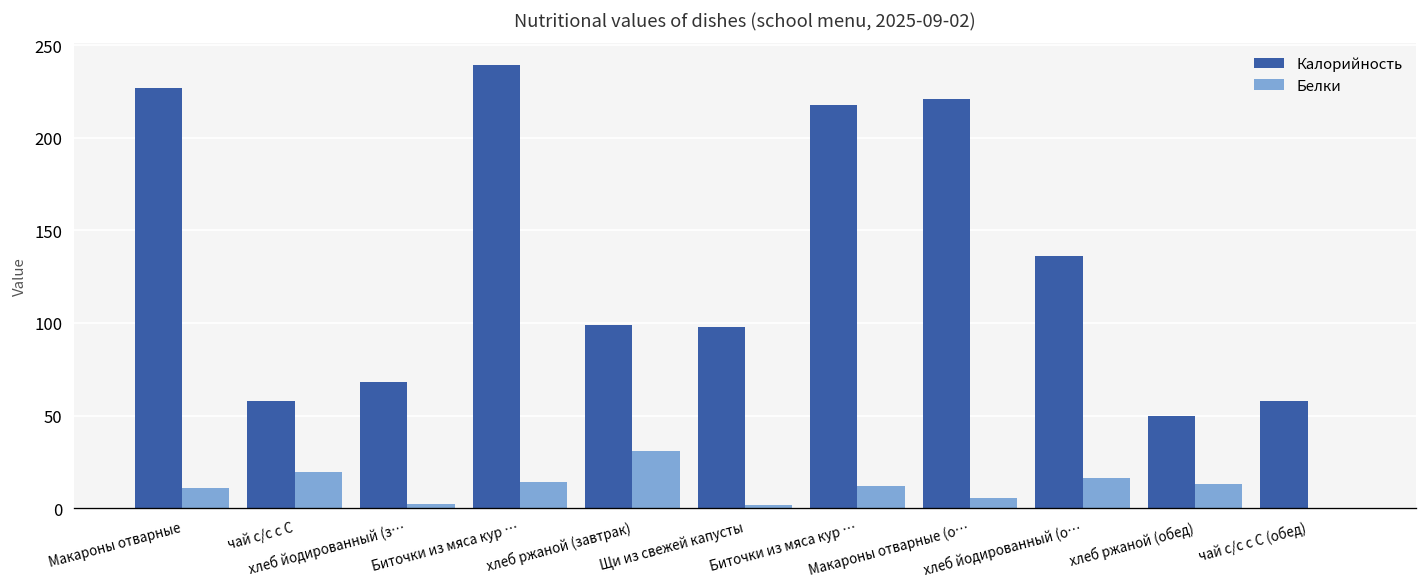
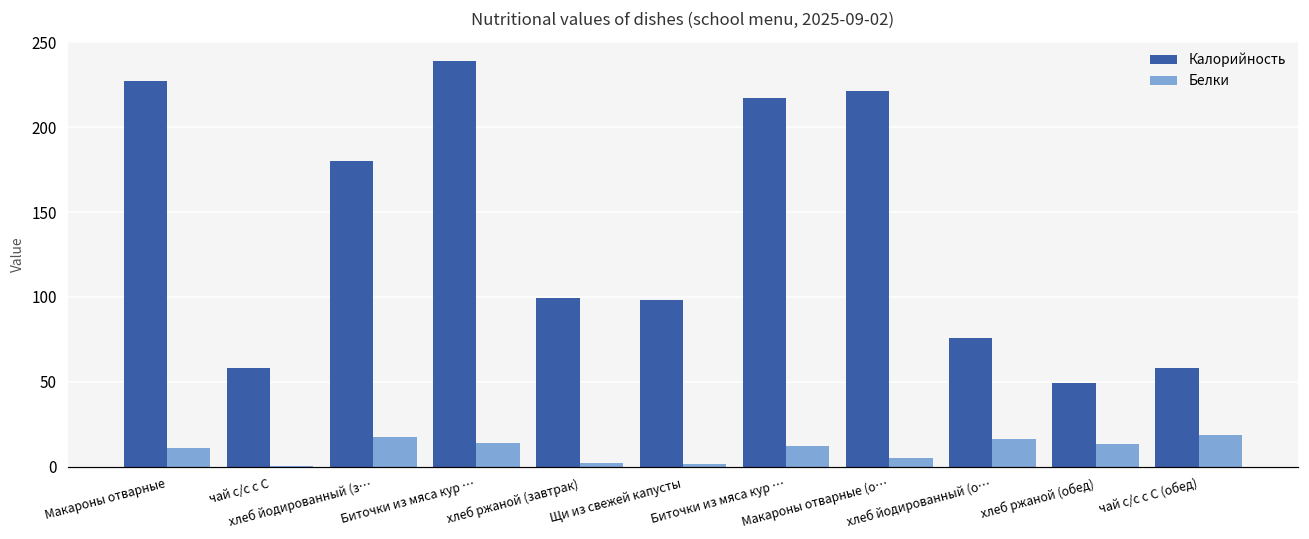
Белки, чай с/с с С: 20 -> 0
Калорийность, хлеб йодированный (з…: 68 -> 180
Белки, хлеб йодированный (з…: 2 -> 18
Белки, хлеб ржаной (завтрак): 31 -> 2
Калорийность, хлеб йодированный (о…: 136 -> 76
Белки, чай с/с с С (обед): 0 -> 19
